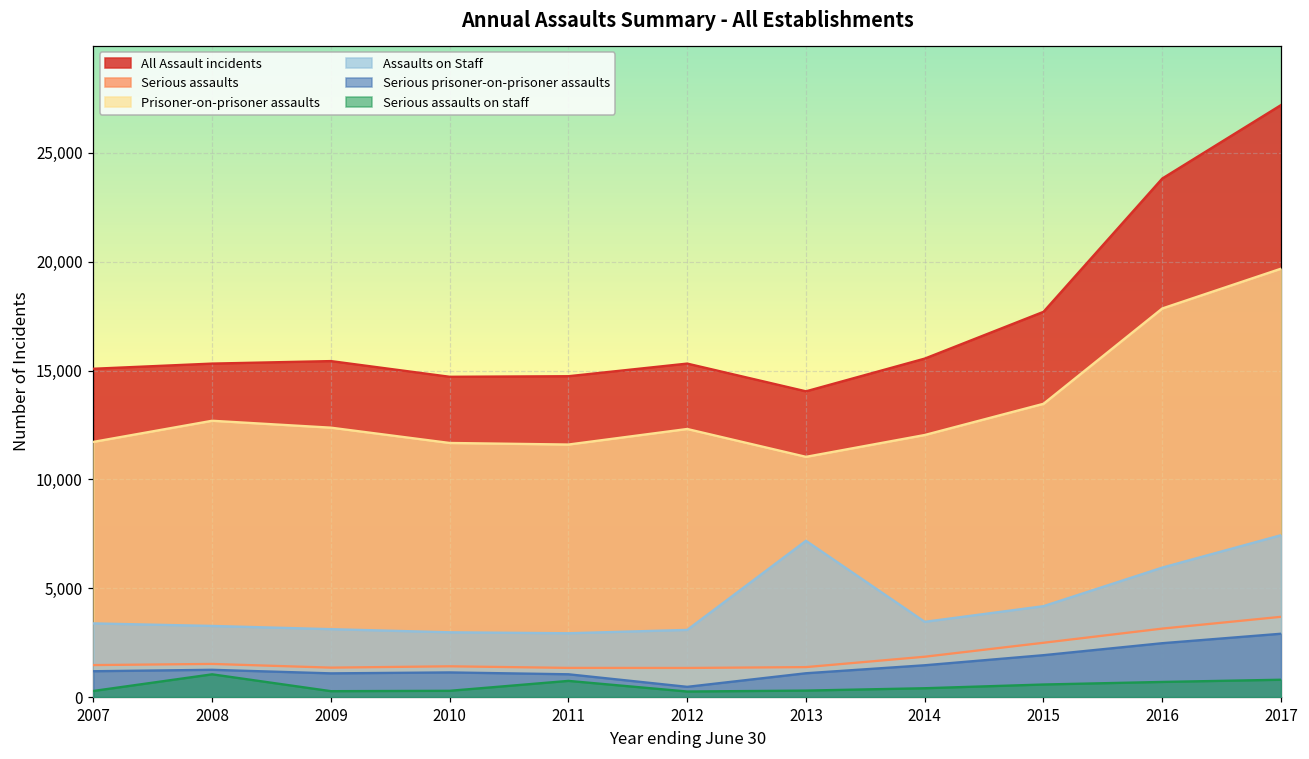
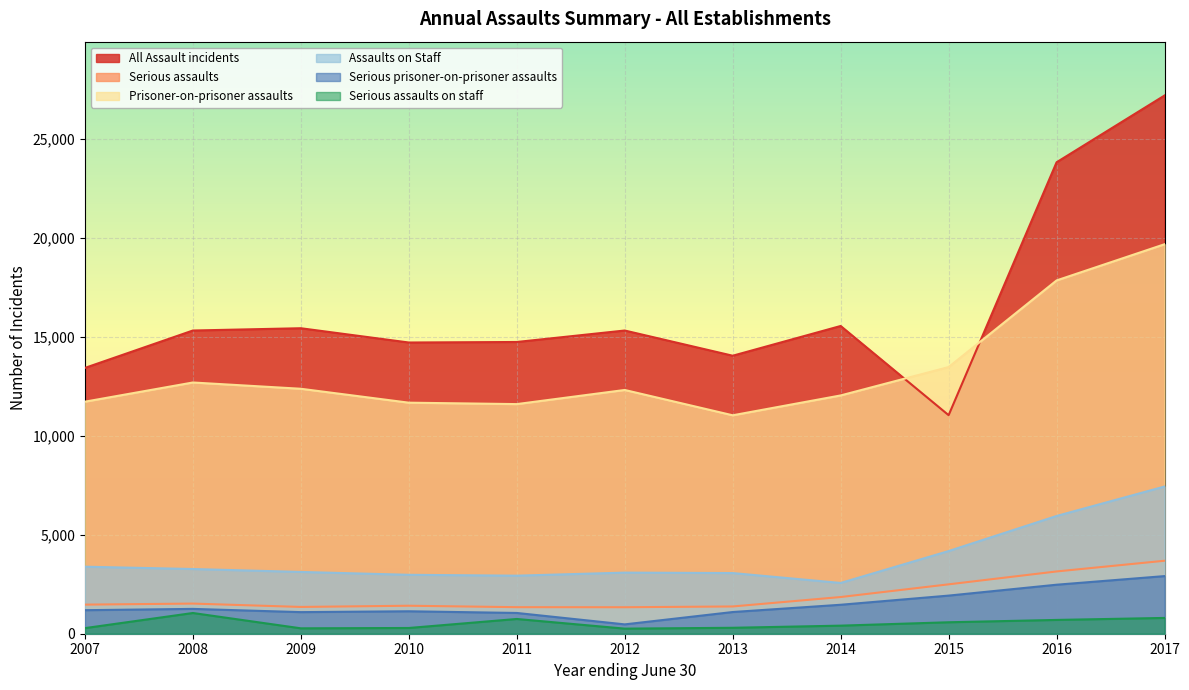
All Assault incidents, 2007: 15,100 -> 13,400
Assaults on Staff, 2013: 7,200 -> 3,100
Assaults on Staff, 2014: 3,500 -> 2,600
All Assault incidents, 2015: 17,700 -> 11,000
